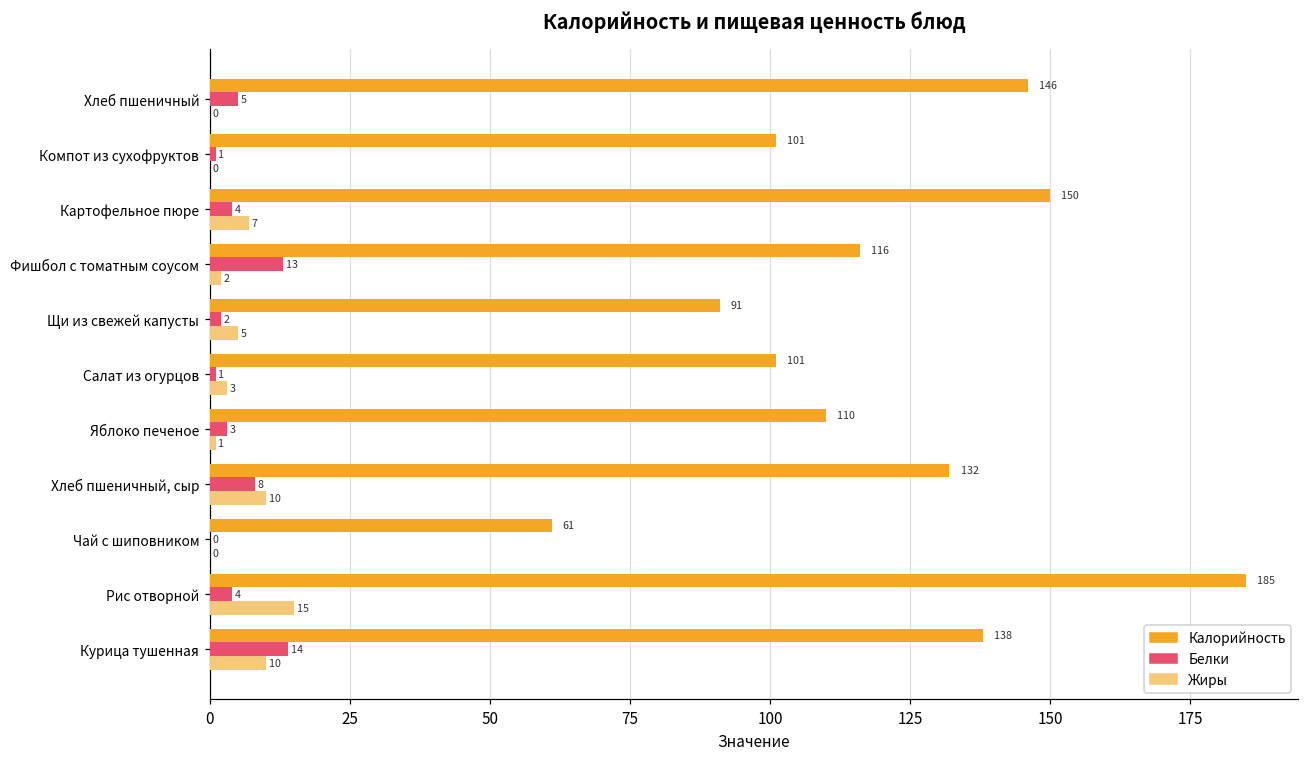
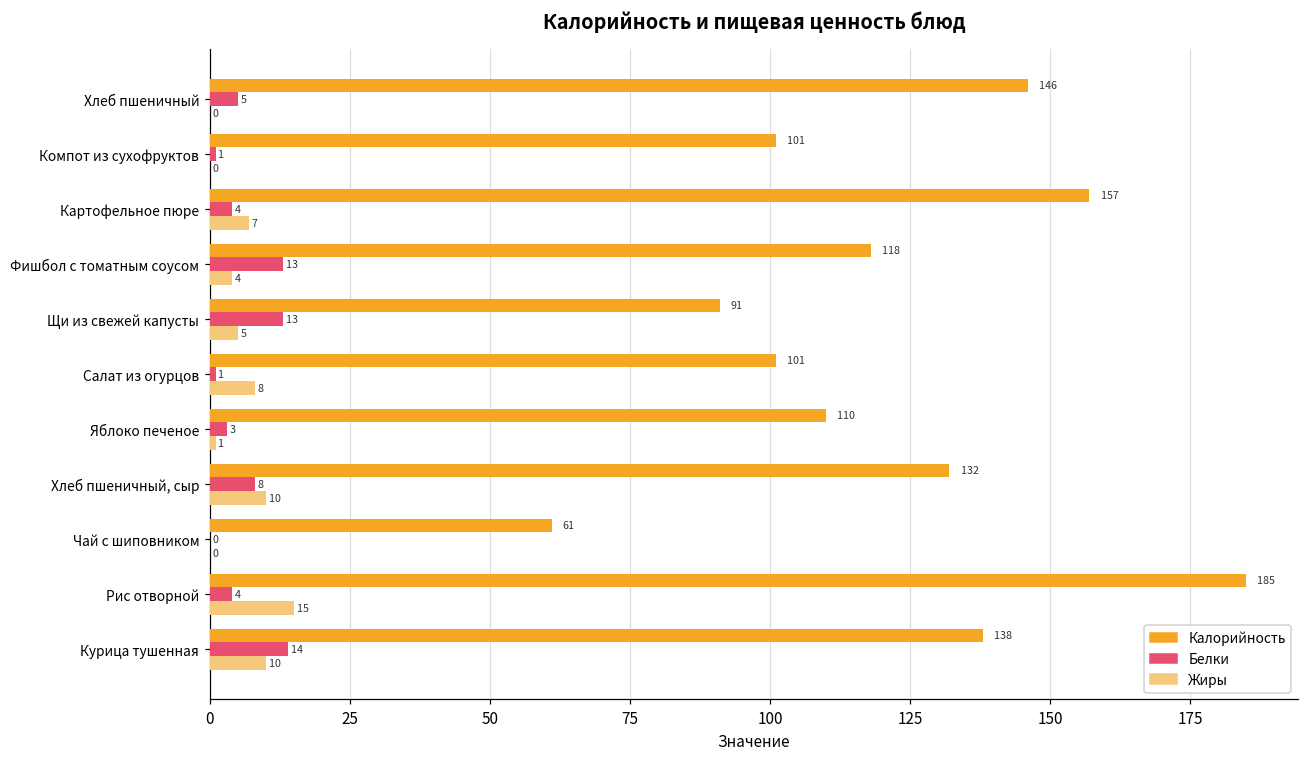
Калорийность, Картофельное пюре: 150 -> 157
Калорийность, Фишбол с томатным соусом: 116 -> 118
Жиры, Фишбол с томатным соусом: 2 -> 4
Белки, Щи из свежей капусты: 2 -> 13
Жиры, Салат из огурцов: 3 -> 8
